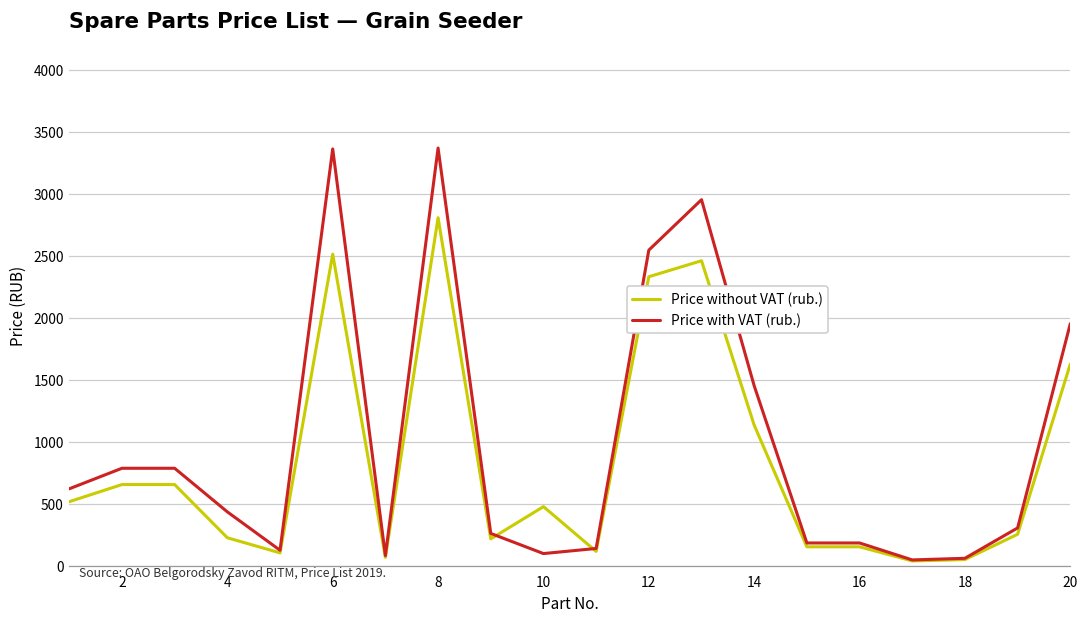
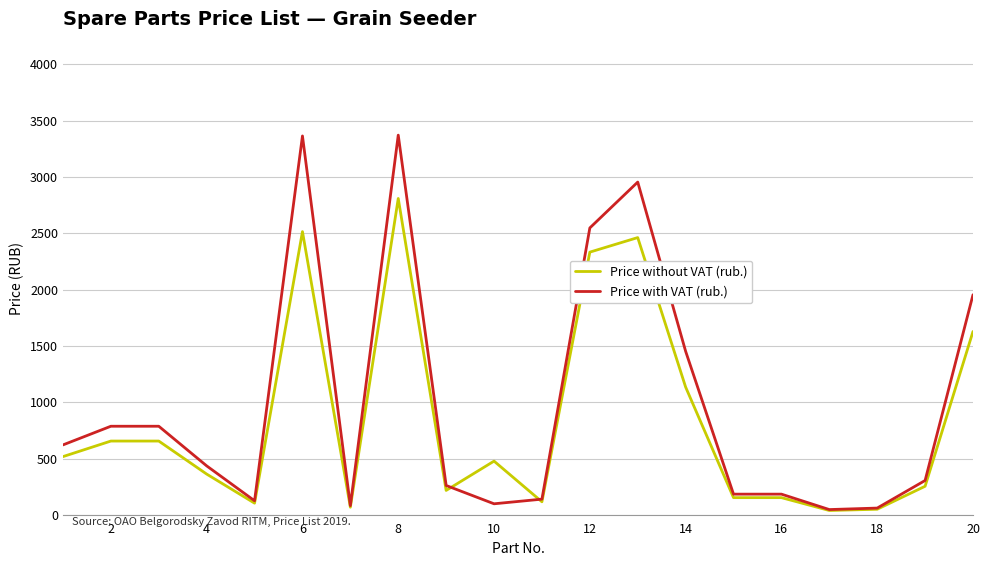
Price without VAT (rub.), 4: 230 -> 360
